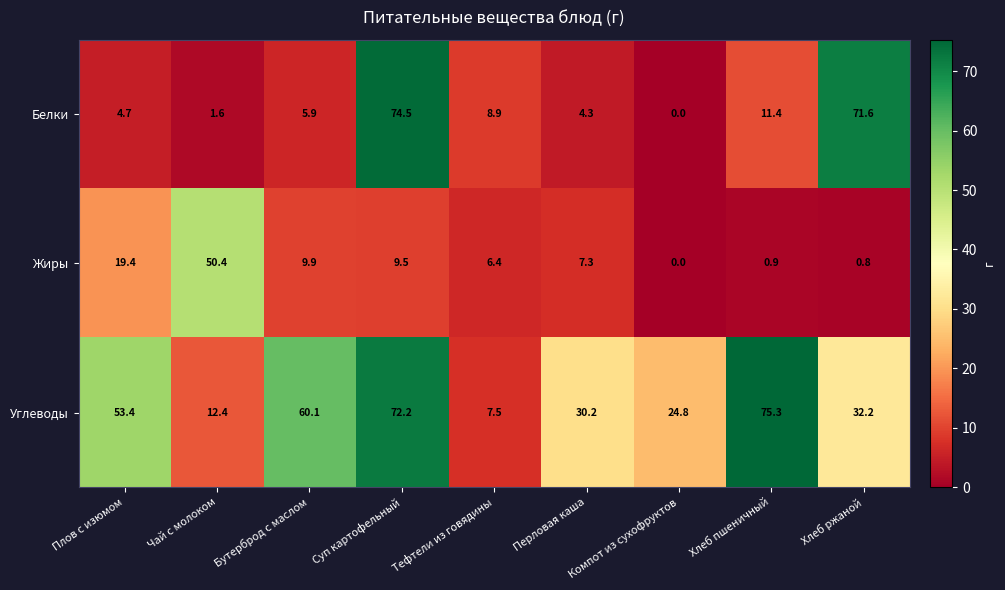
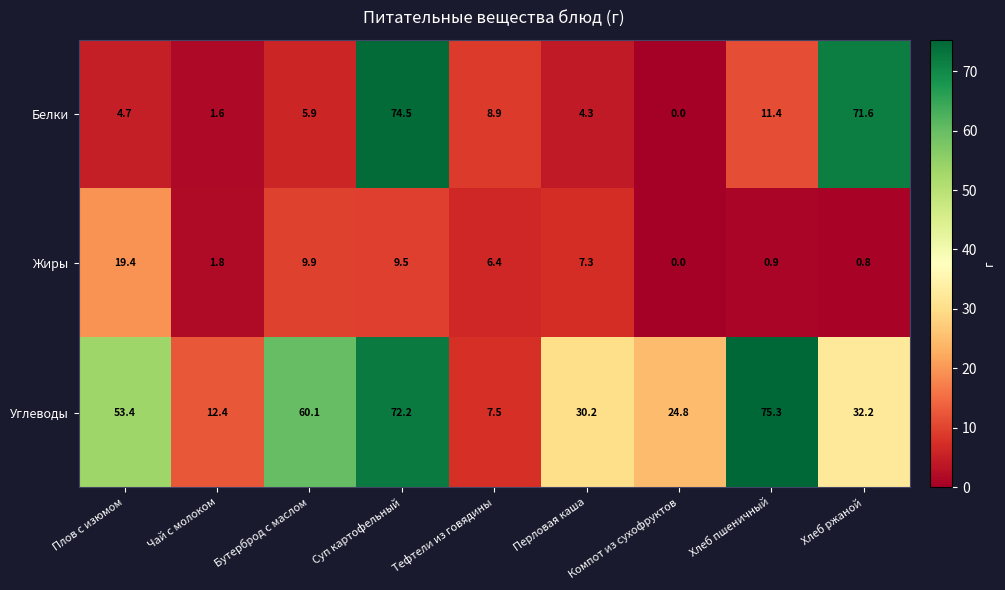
Жиры, Чай с молоком: 50.4 -> 1.8
